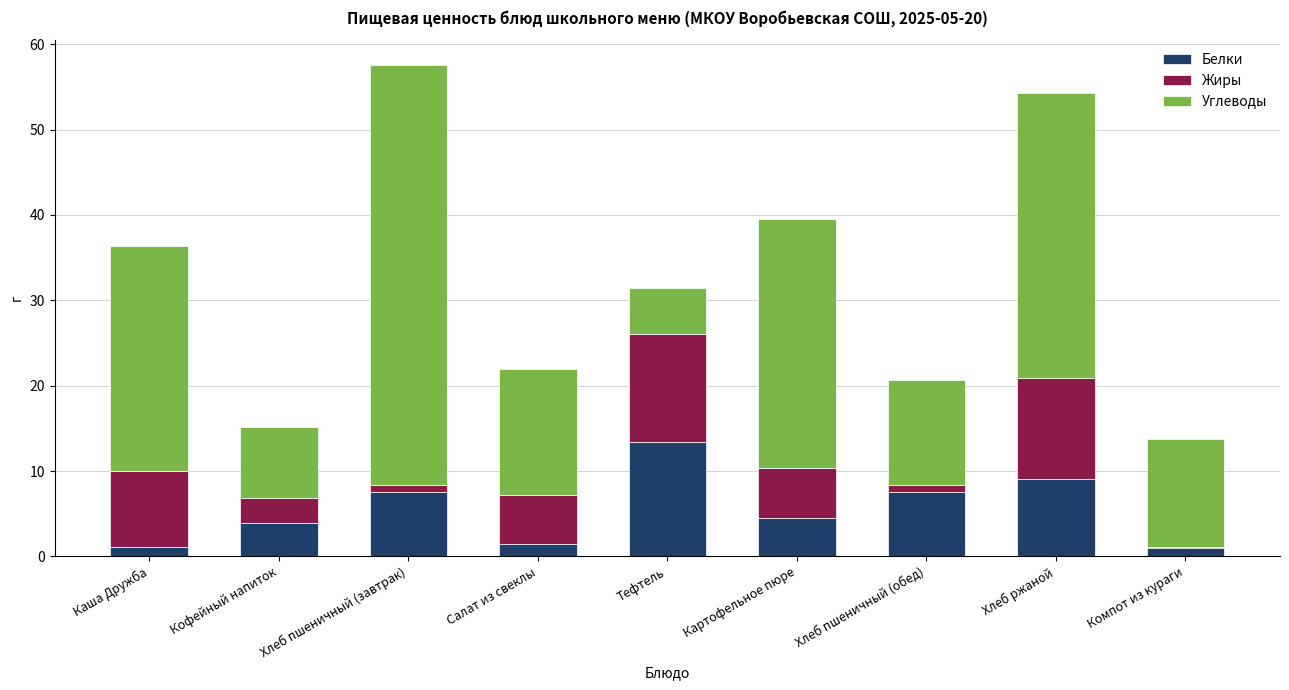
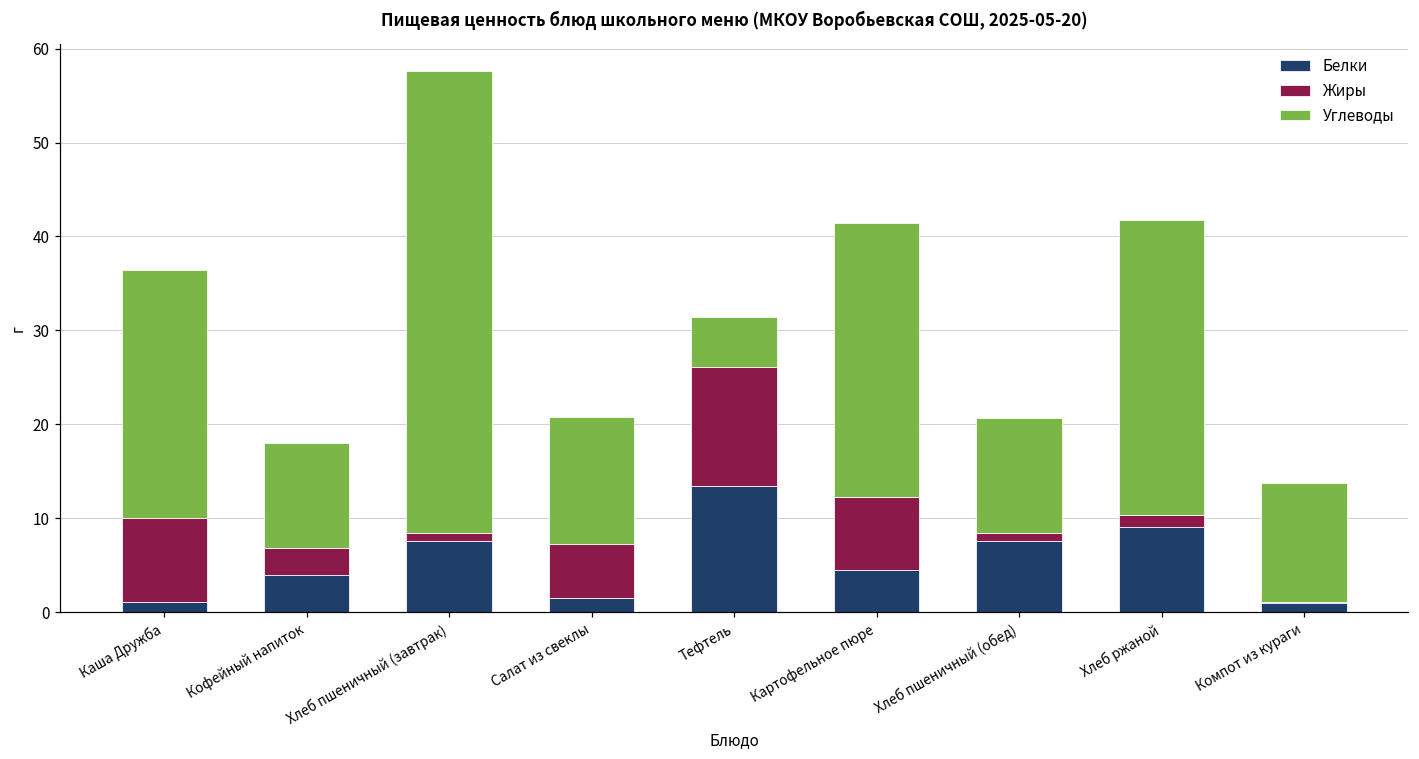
Углеводы, Кофейный напиток: 8 -> 11
Углеводы, Салат из свеклы: 15 -> 14
Жиры, Картофельное пюре: 6 -> 8
Жиры, Хлеб ржаной: 12 -> 1
Углеводы, Хлеб ржаной: 33 -> 32
